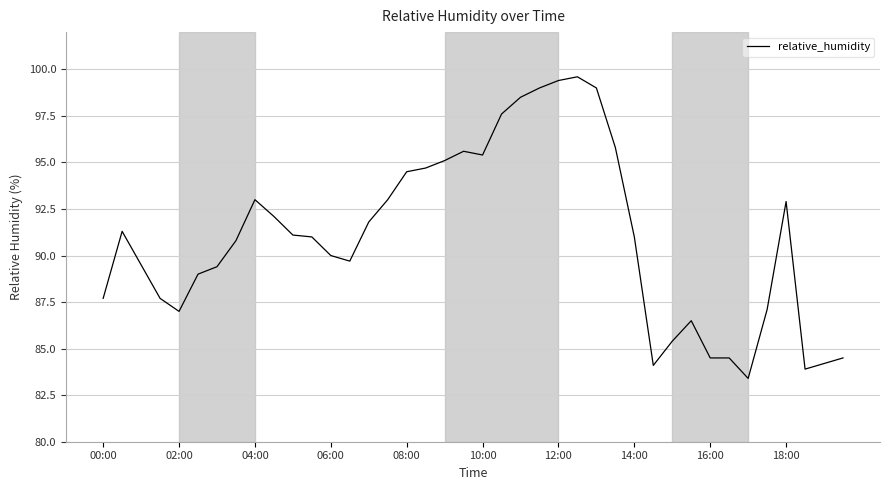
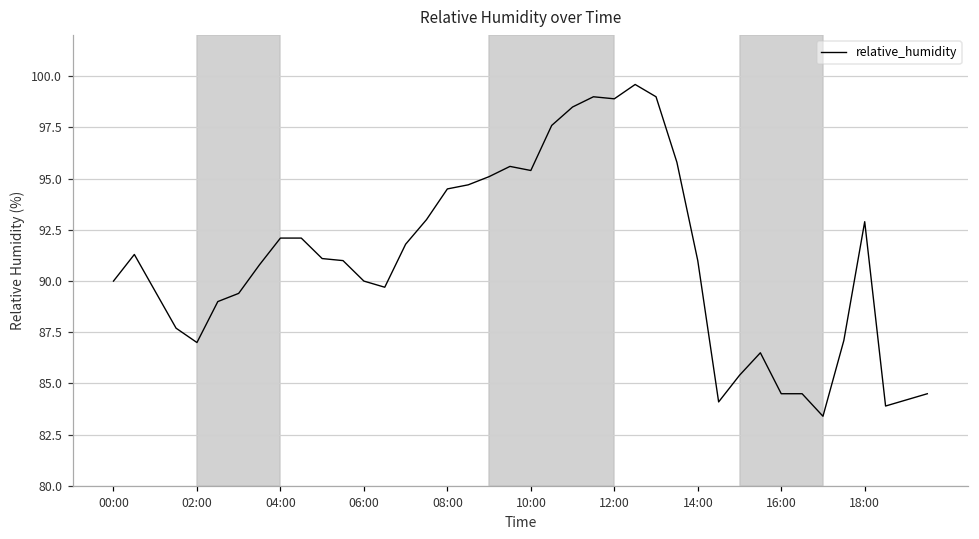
00:00: 87.7 -> 90.0
04:00: 93.0 -> 92.1
12:00: 99.4 -> 98.9
